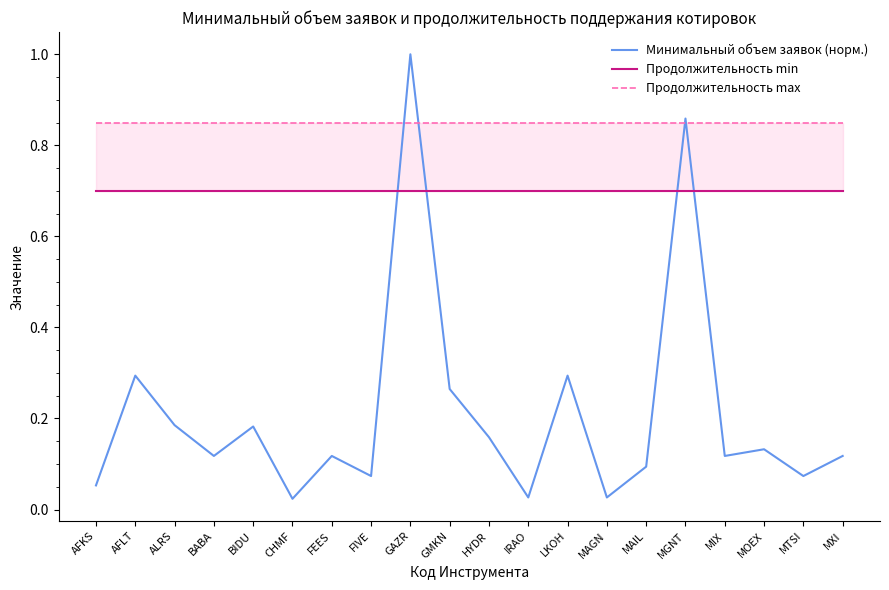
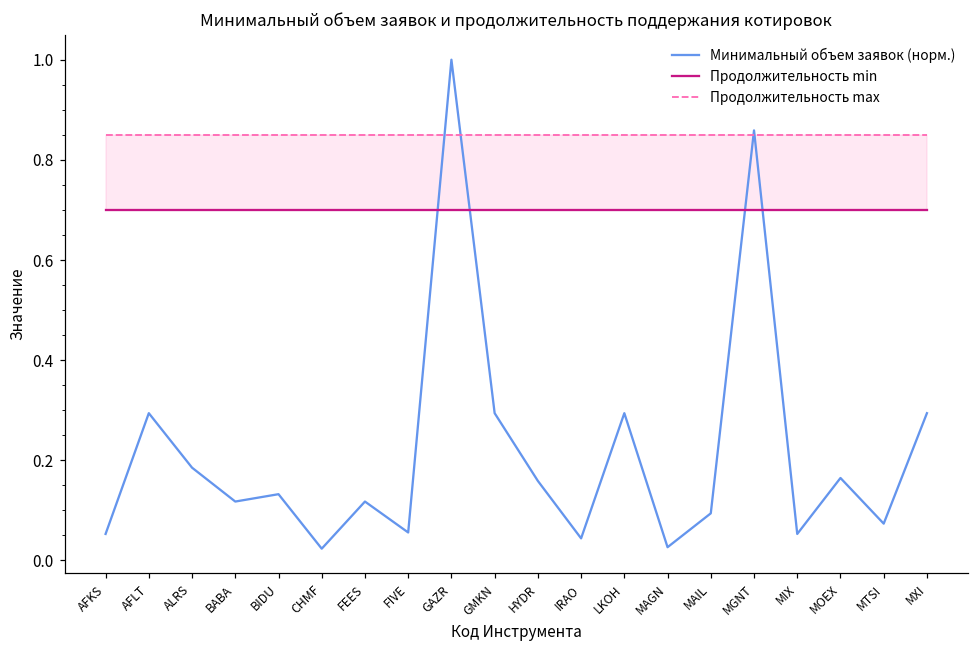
Минимальный объем заявок (норм.), BIDU: 0.18 -> 0.13
Минимальный объем заявок (норм.), FIVE: 0.07 -> 0.06
Минимальный объем заявок (норм.), GMKN: 0.26 -> 0.29
Минимальный объем заявок (норм.), IRAO: 0.03 -> 0.04
Минимальный объем заявок (норм.), MIX: 0.12 -> 0.05
Минимальный объем заявок (норм.), MOEX: 0.13 -> 0.16
Минимальный объем заявок (норм.), MXI: 0.12 -> 0.29
